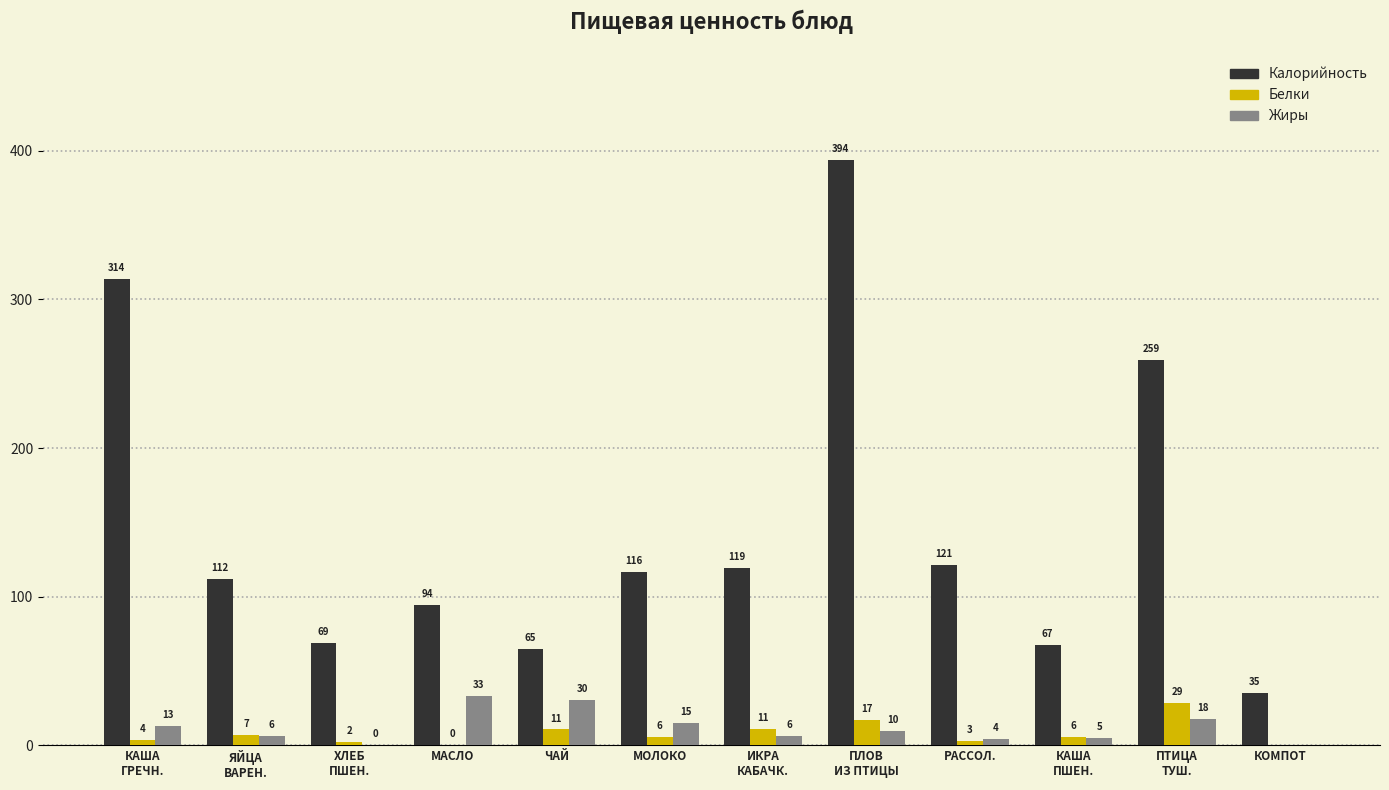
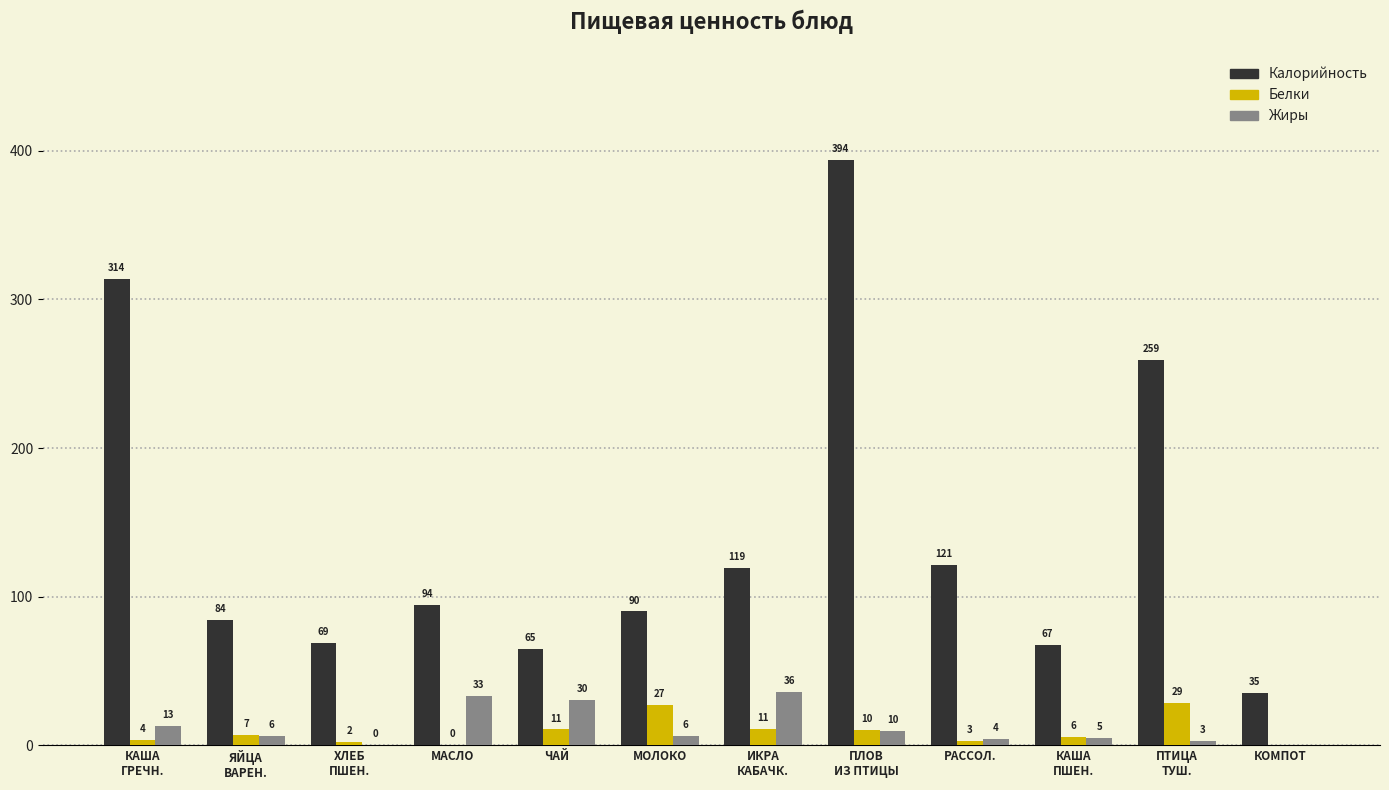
Калорийность, ЯЙЦА ВАРЕН.: 112 -> 84
Калорийность, МОЛОКО: 116 -> 90
Белки, МОЛОКО: 6 -> 27
Жиры, МОЛОКО: 15 -> 6
Жиры, ИКРА КАБАЧК.: 6 -> 36
Белки, ПЛОВ ИЗ ПТИЦЫ: 17 -> 10
Жиры, ПТИЦА ТУШ.: 18 -> 3
